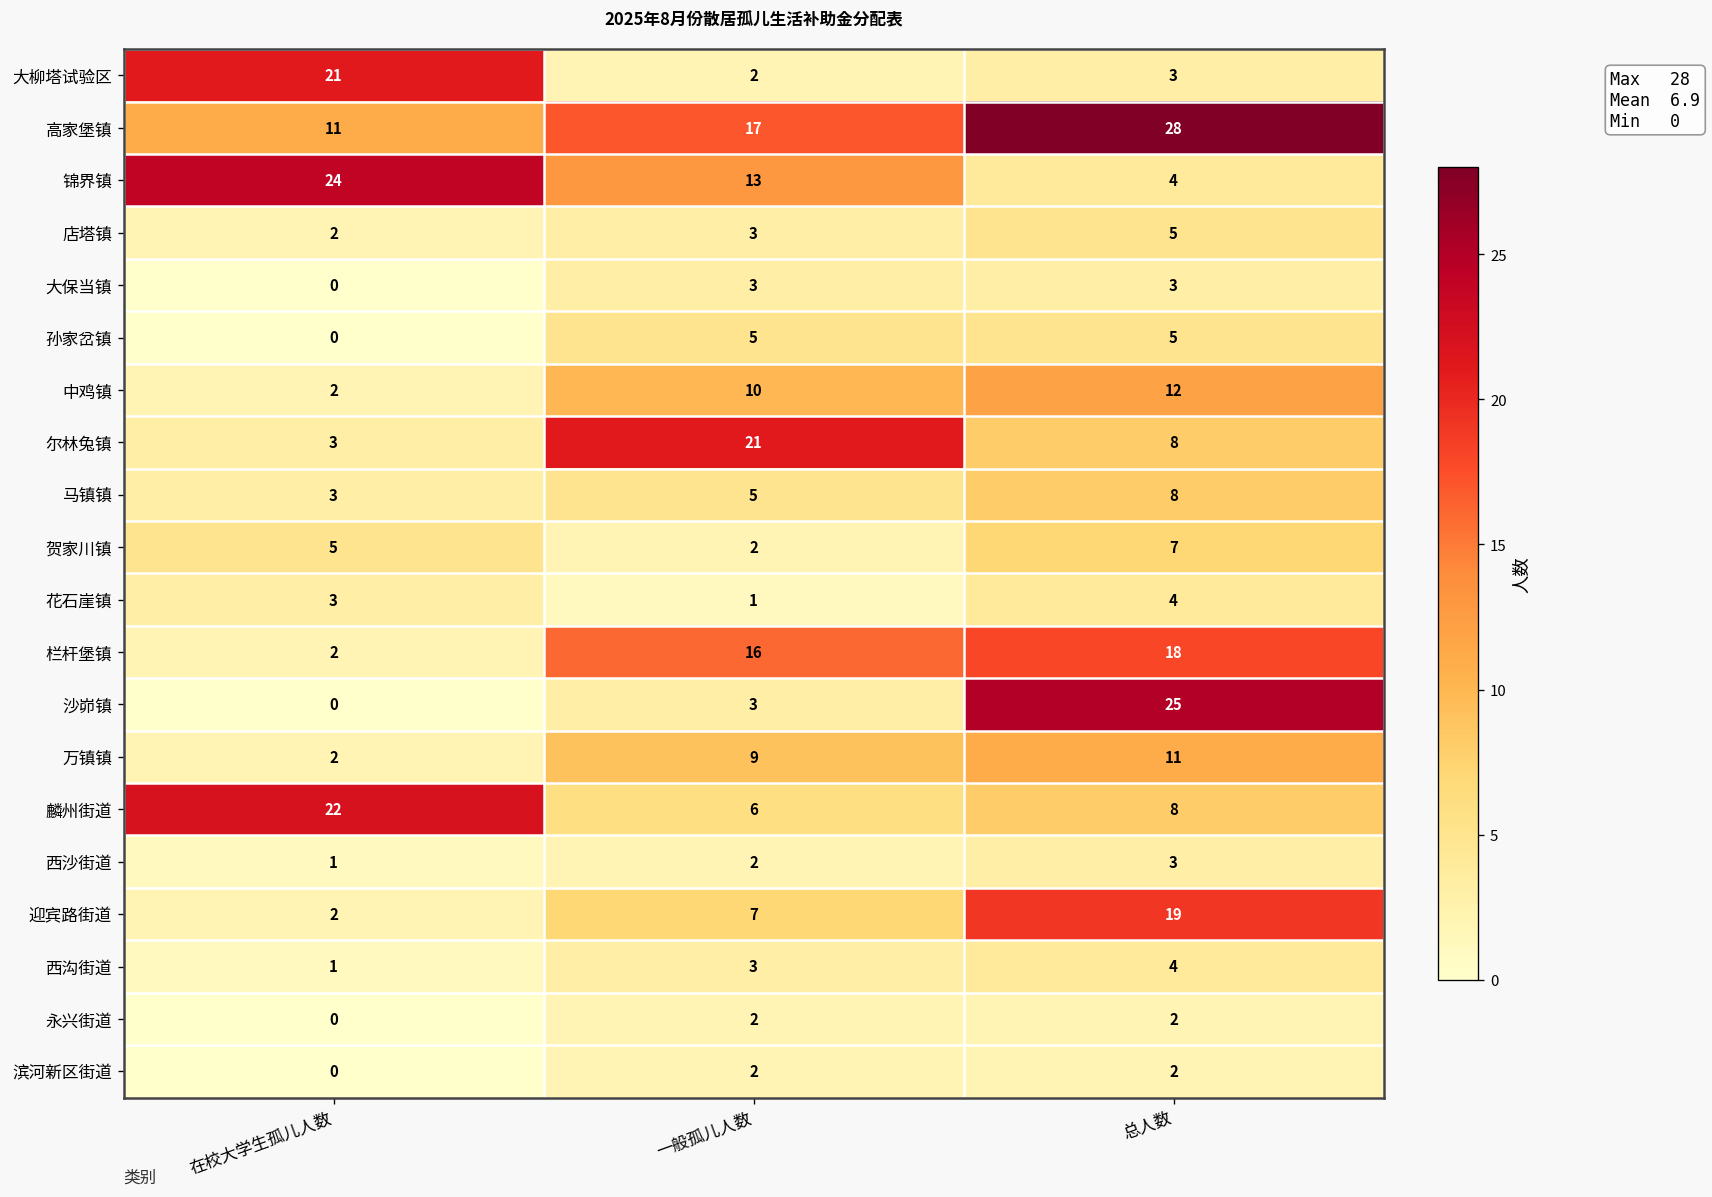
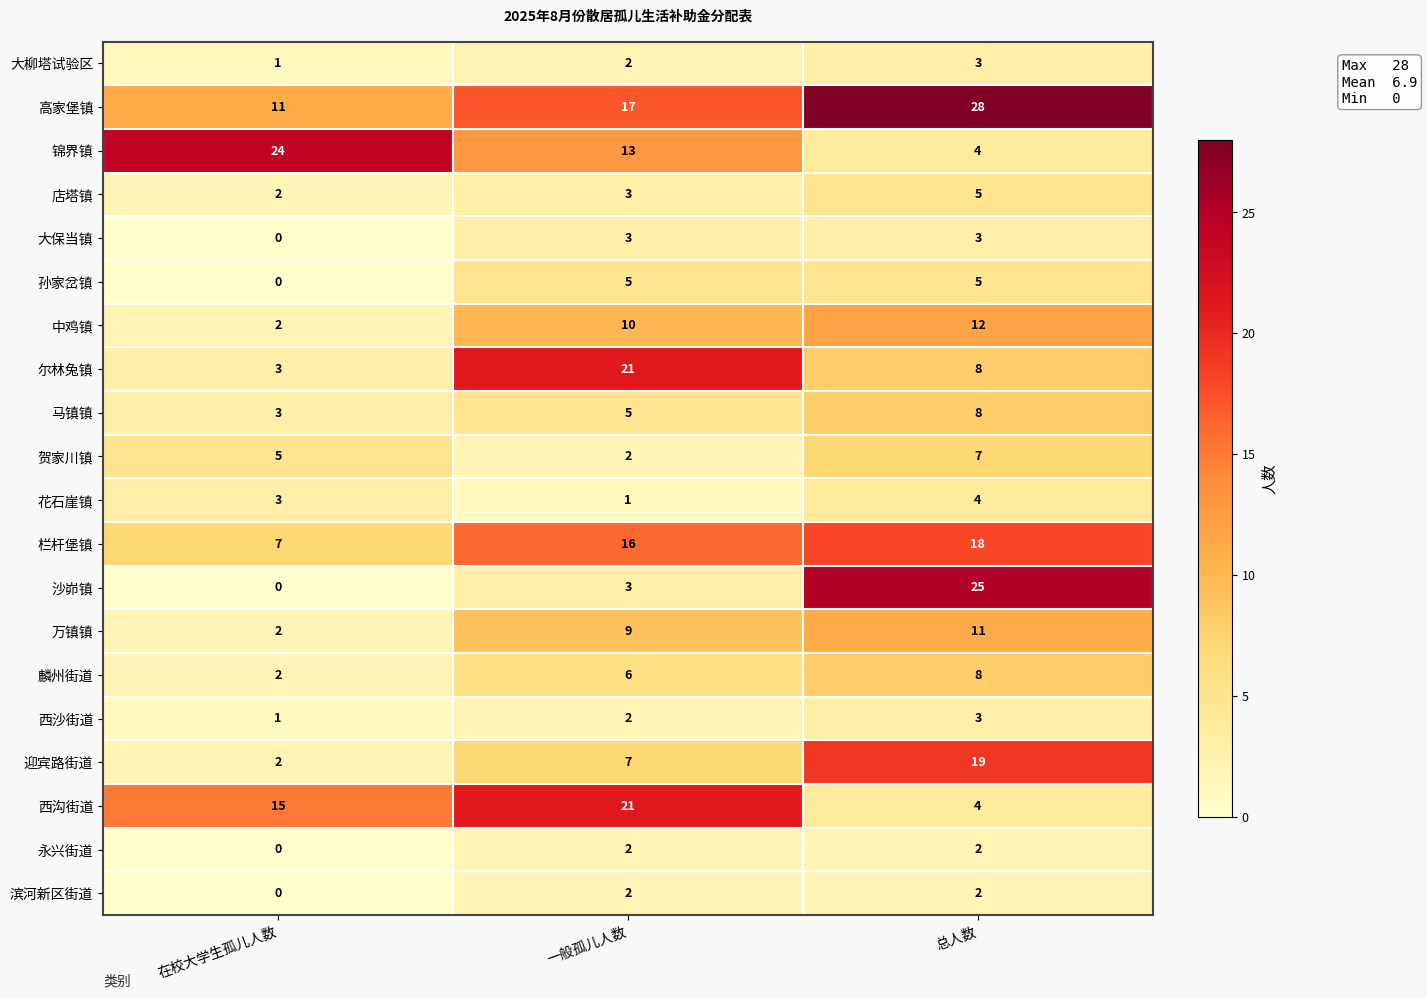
大柳塔试验区, 在校大学生孤儿人数: 21 -> 1
栏杆堡镇, 在校大学生孤儿人数: 2 -> 7
麟州街道, 在校大学生孤儿人数: 22 -> 2
西沟街道, 在校大学生孤儿人数: 1 -> 15
西沟街道, 一般孤儿人数: 3 -> 21
